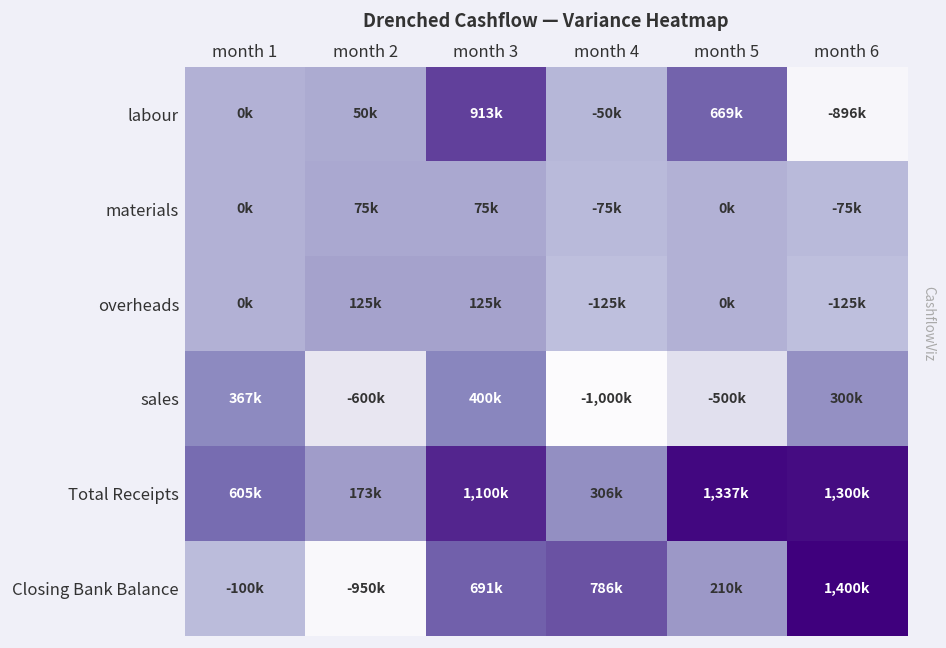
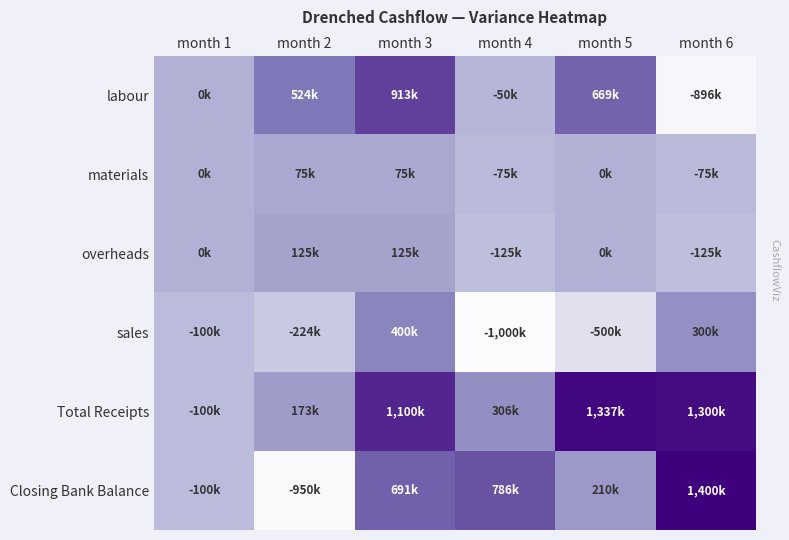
labour, month 2: 50k -> 524k
sales, month 1: 367k -> -100k
sales, month 2: -600k -> -224k
Total Receipts, month 1: 605k -> -100k
